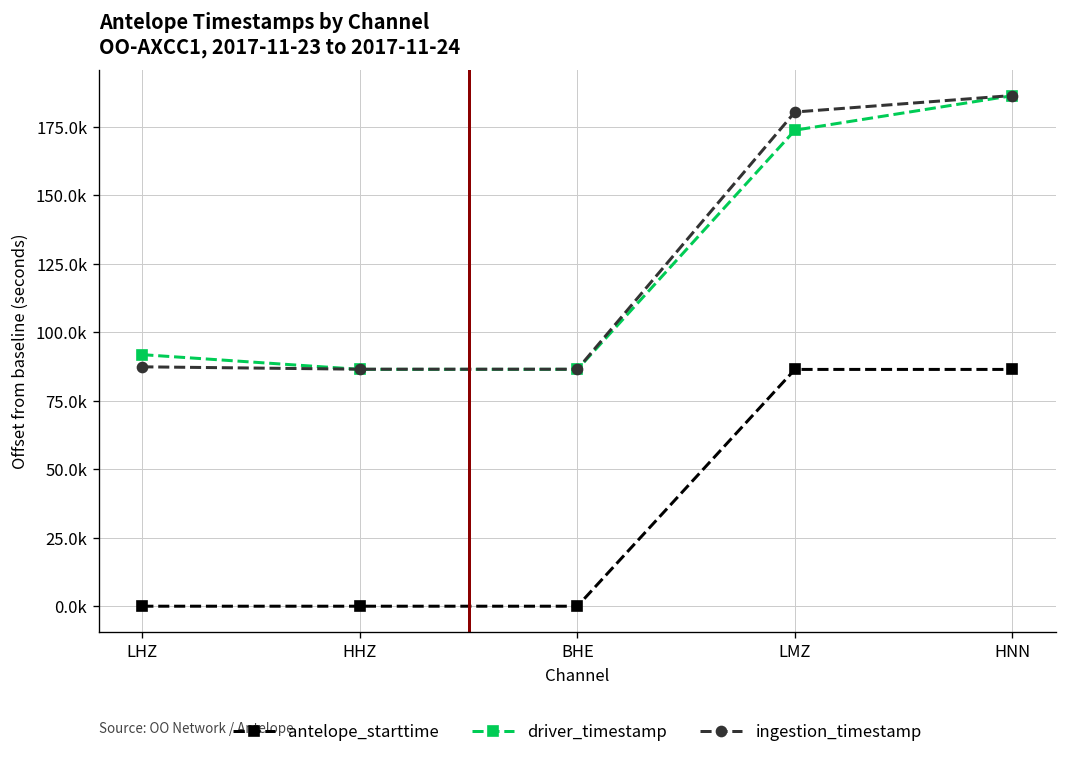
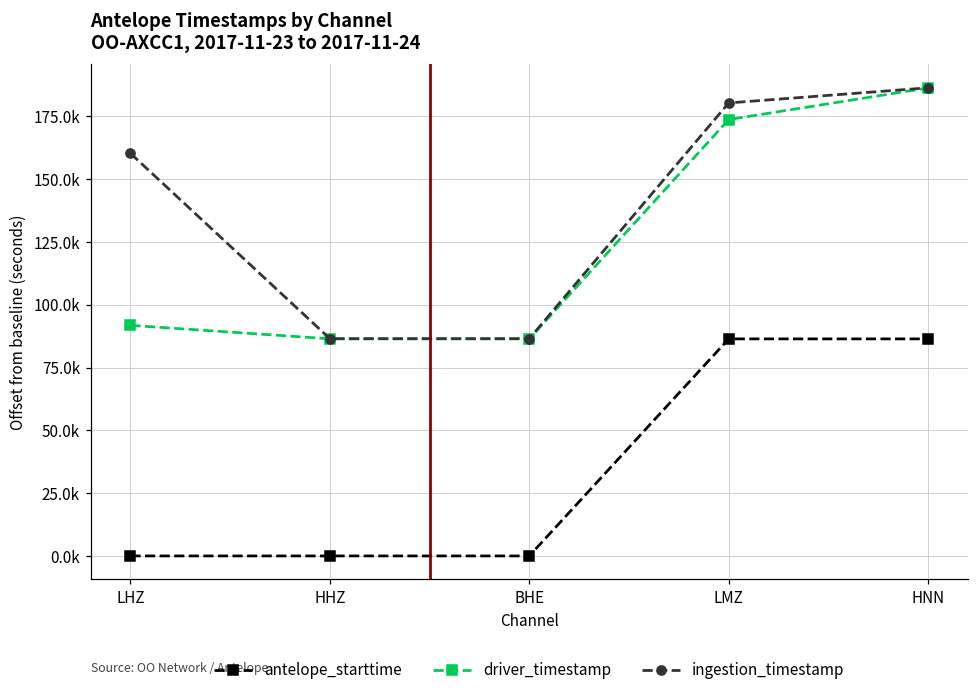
ingestion_timestamp, LHZ: 87000 -> 160000
